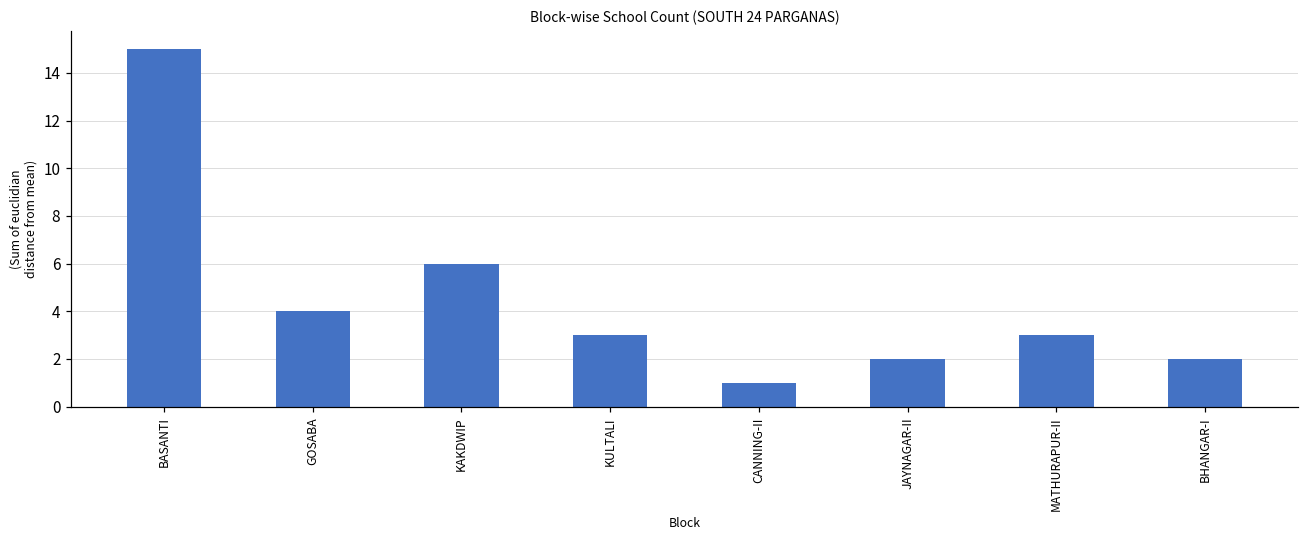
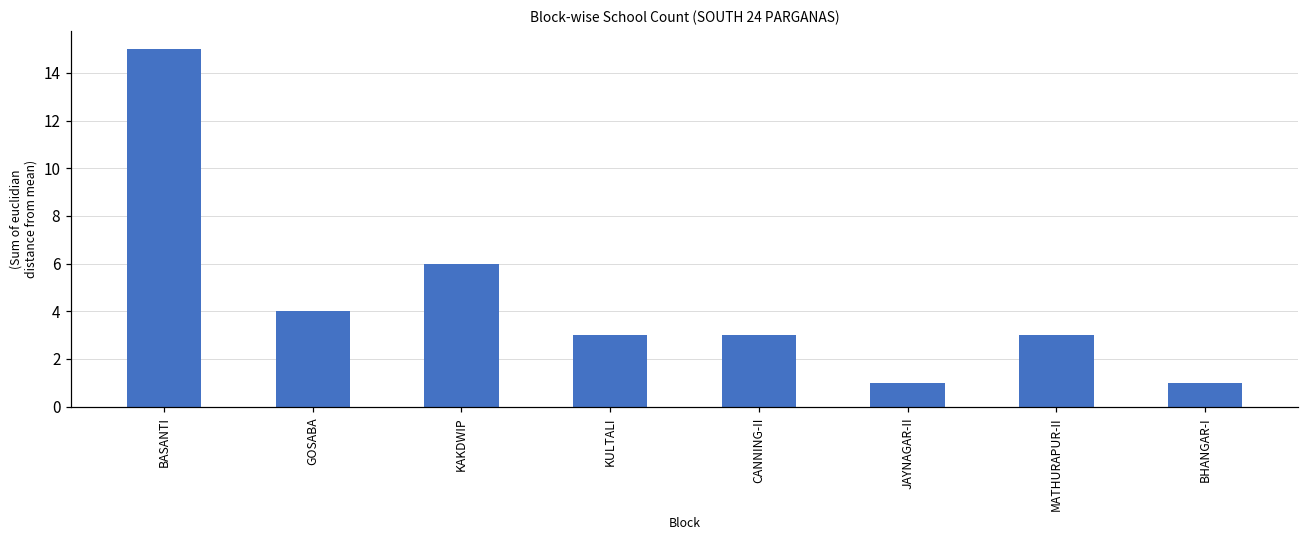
CANNING-II: 1 -> 3
JAYNAGAR-II: 2 -> 1
BHANGAR-I: 2 -> 1
